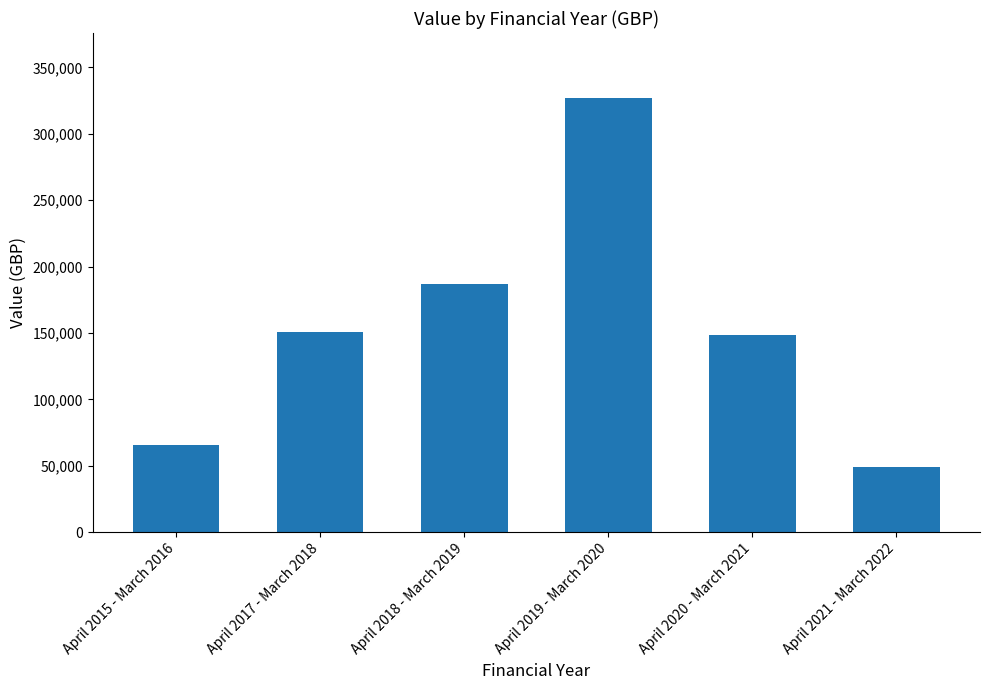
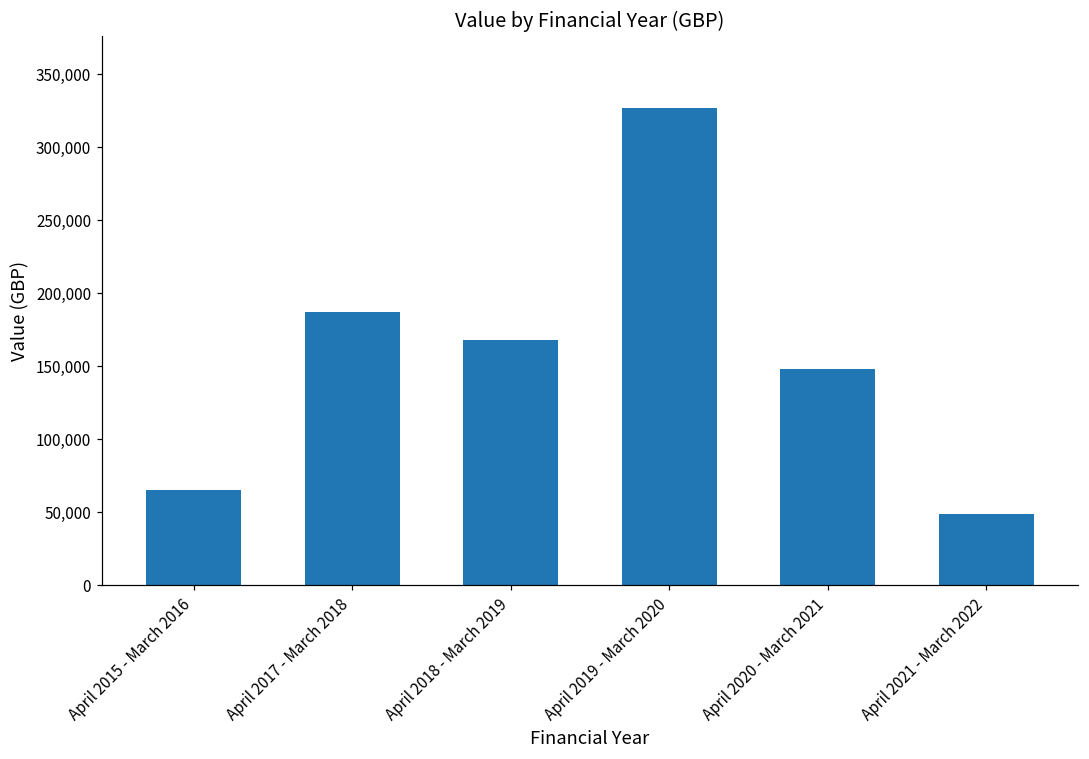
April 2017 - March 2018: 151,000 -> 187,000
April 2018 - March 2019: 187,000 -> 168,000
